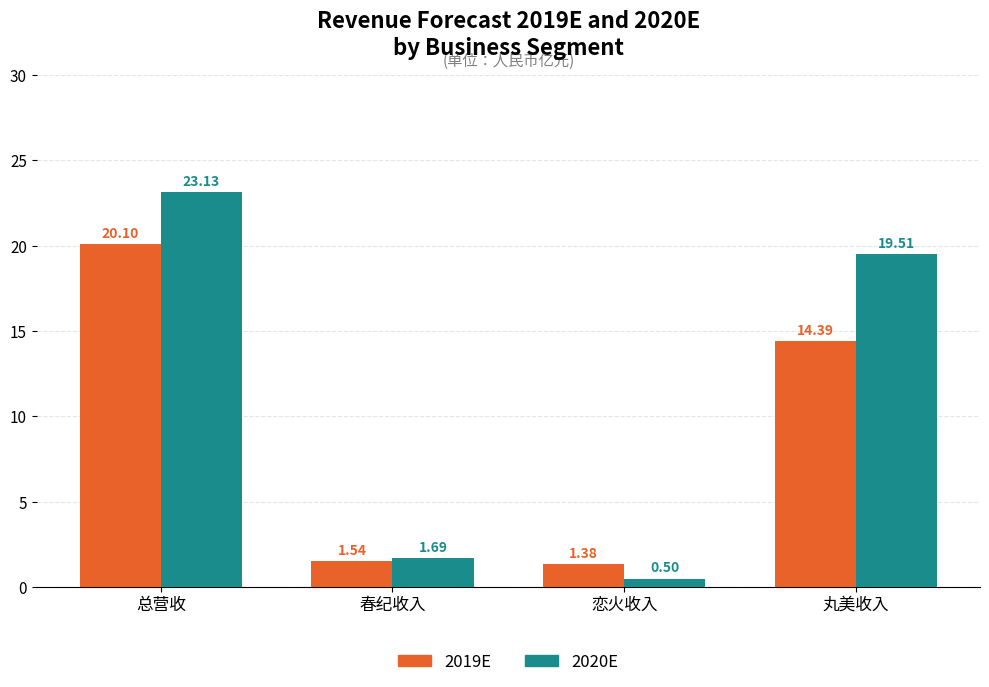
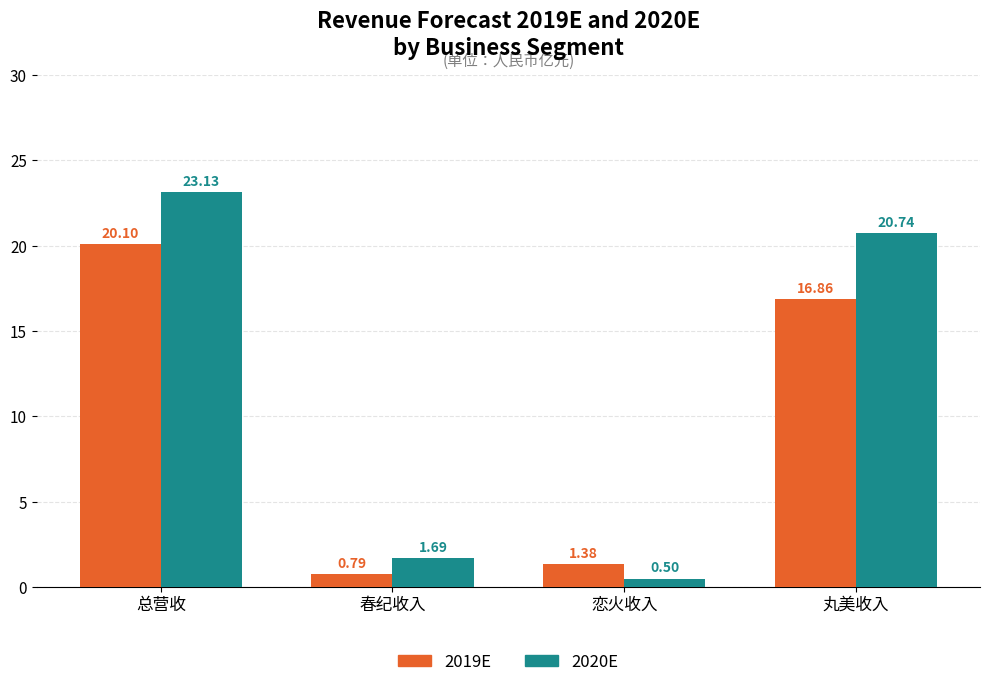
2019E, 春纪收入: 1.54 -> 0.79
2019E, 丸美收入: 14.39 -> 16.86
2020E, 丸美收入: 19.51 -> 20.74
